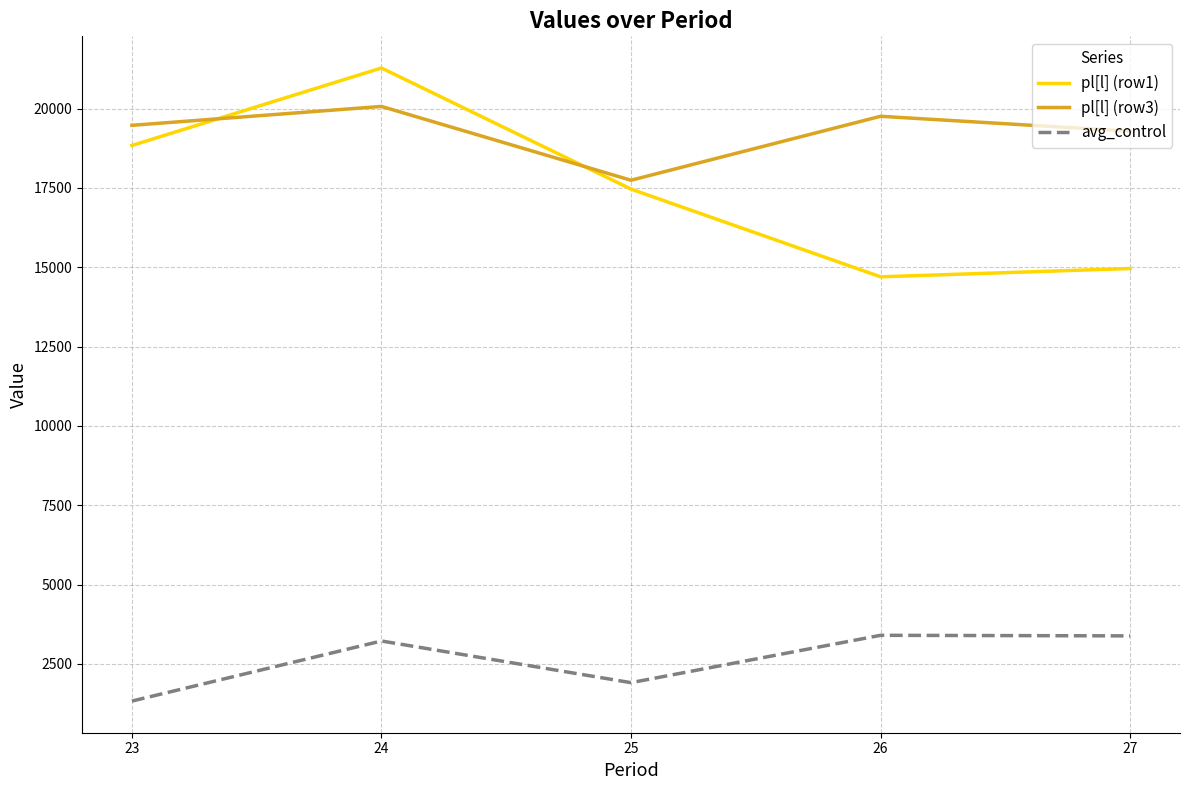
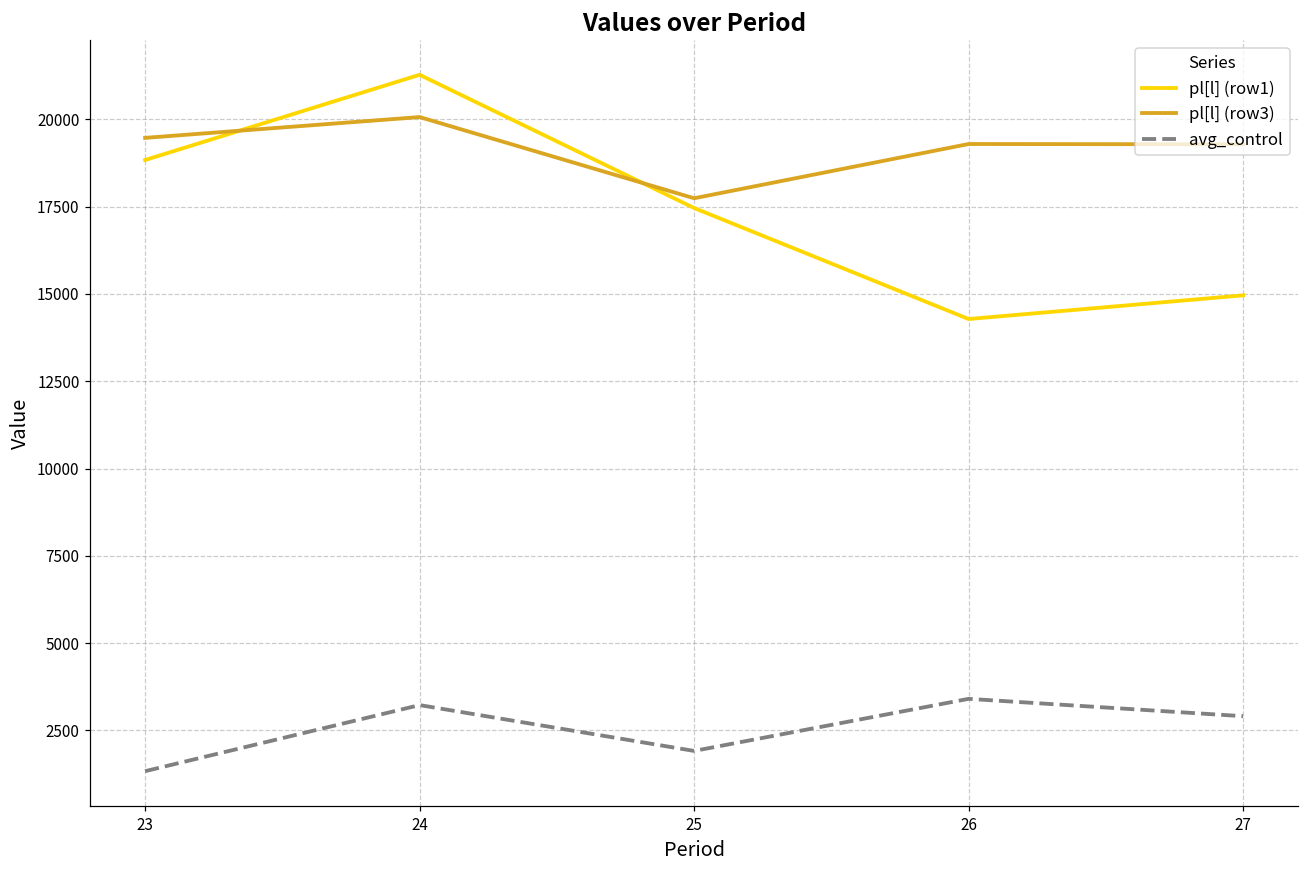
pl[l] (row1), 26: 14700 -> 14300
pl[l] (row3), 26: 19800 -> 19300
avg_control, 27: 3400 -> 2900
